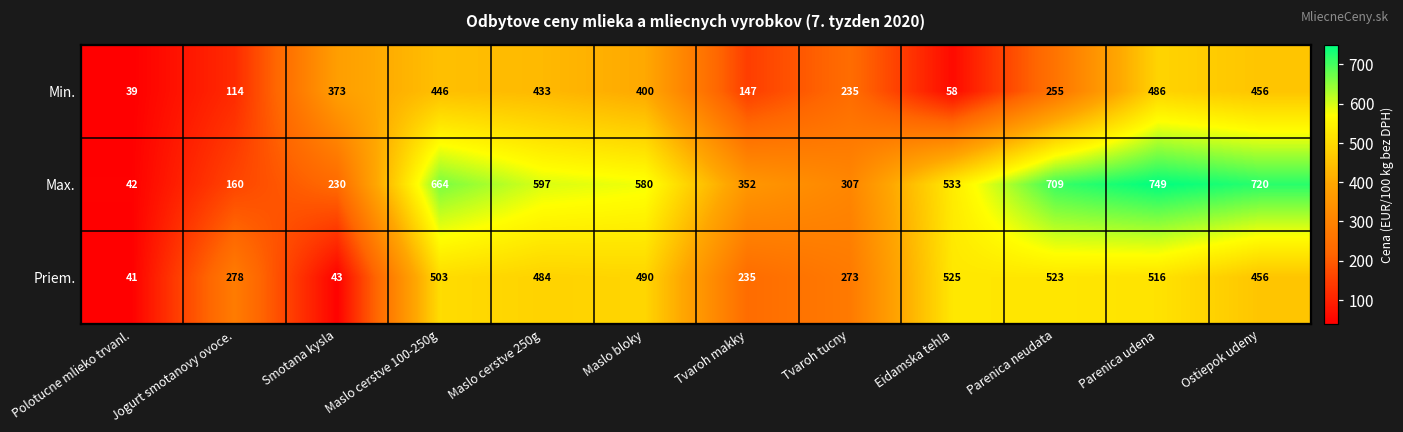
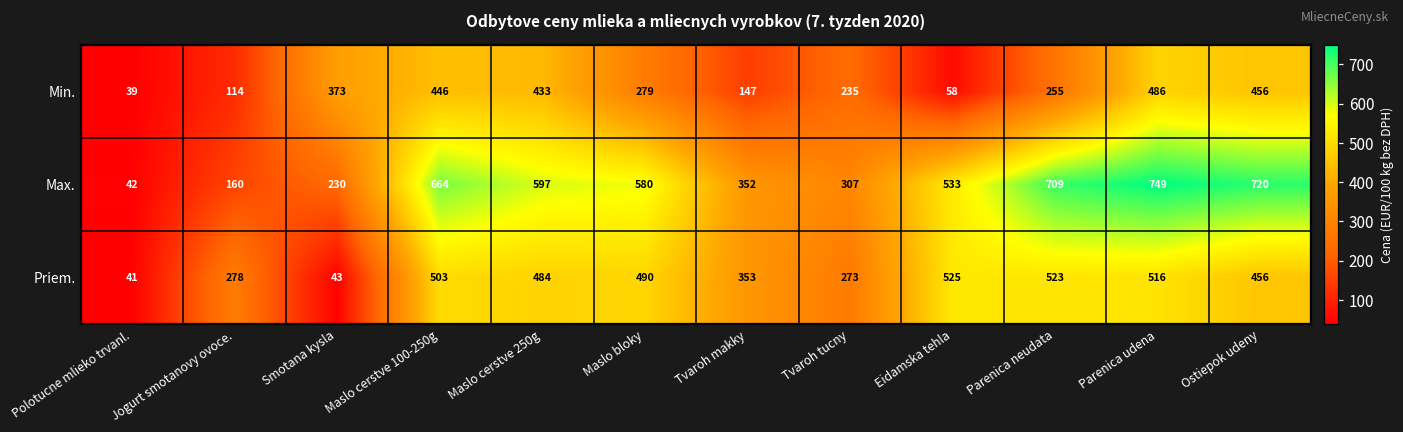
Min., Maslo bloky: 400 -> 279
Priem., Tvaroh makky: 235 -> 353
